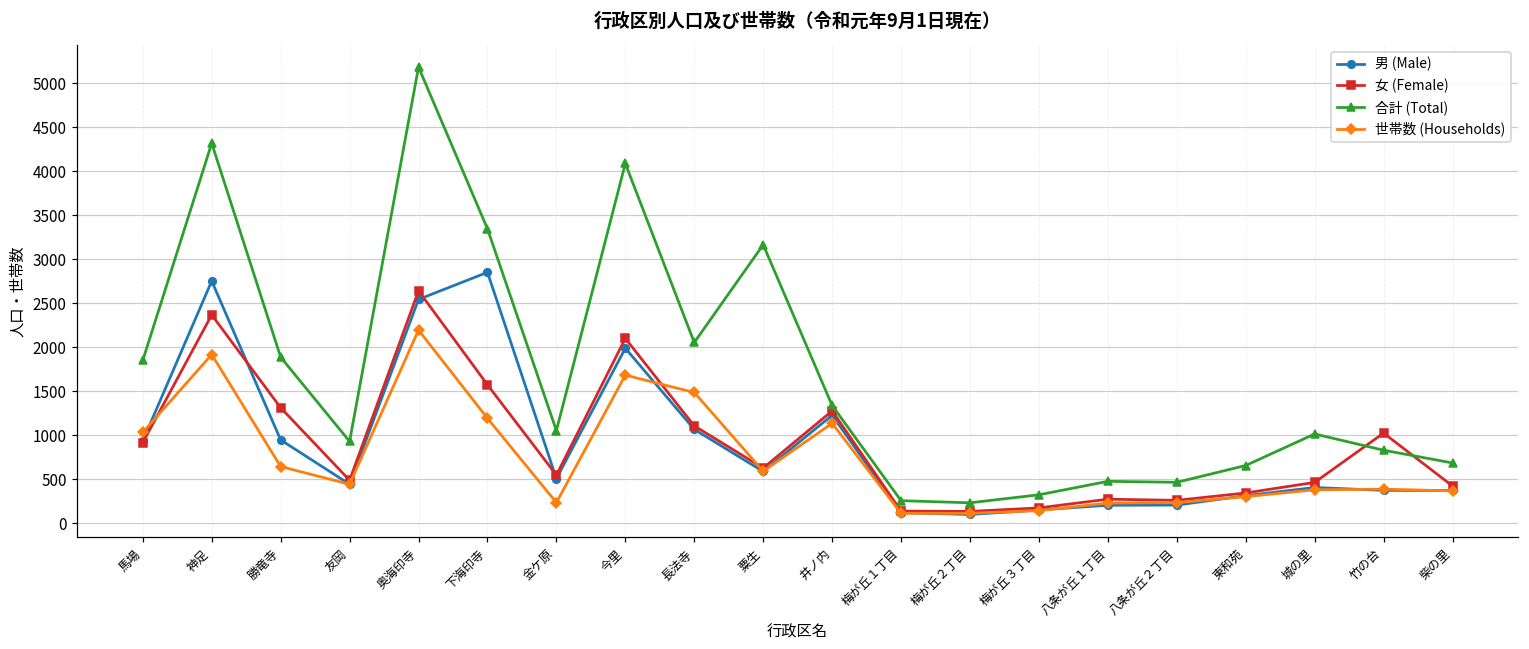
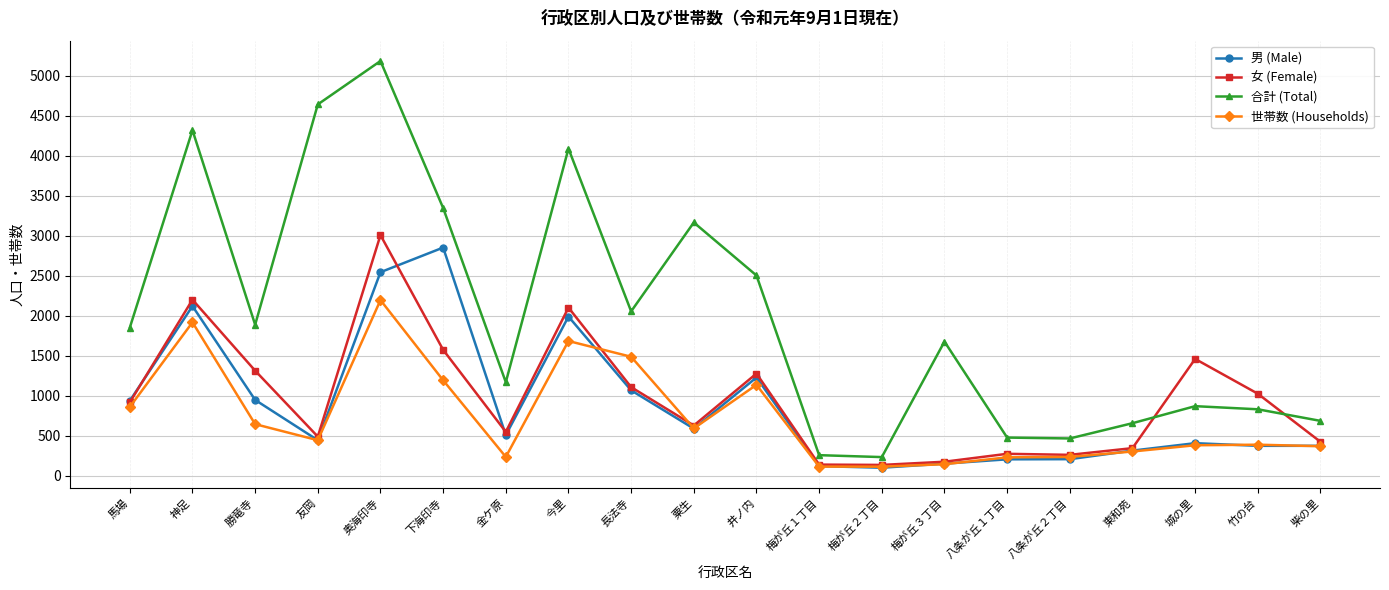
世帯数 (Households), 馬場: 1000 -> 900
男 (Male), 神足: 2800 -> 2100
女 (Female), 神足: 2400 -> 2200
合計 (Total), 友岡: 900 -> 4600
女 (Female), 奥海印寺: 2600 -> 3000
合計 (Total), 金ケ原: 1100 -> 1200
合計 (Total), 井ノ内: 1300 -> 2500
合計 (Total), 梅が丘３丁目: 300 -> 1700
女 (Female), 城の里: 500 -> 1500
合計 (Total), 城の里: 1000 -> 900
